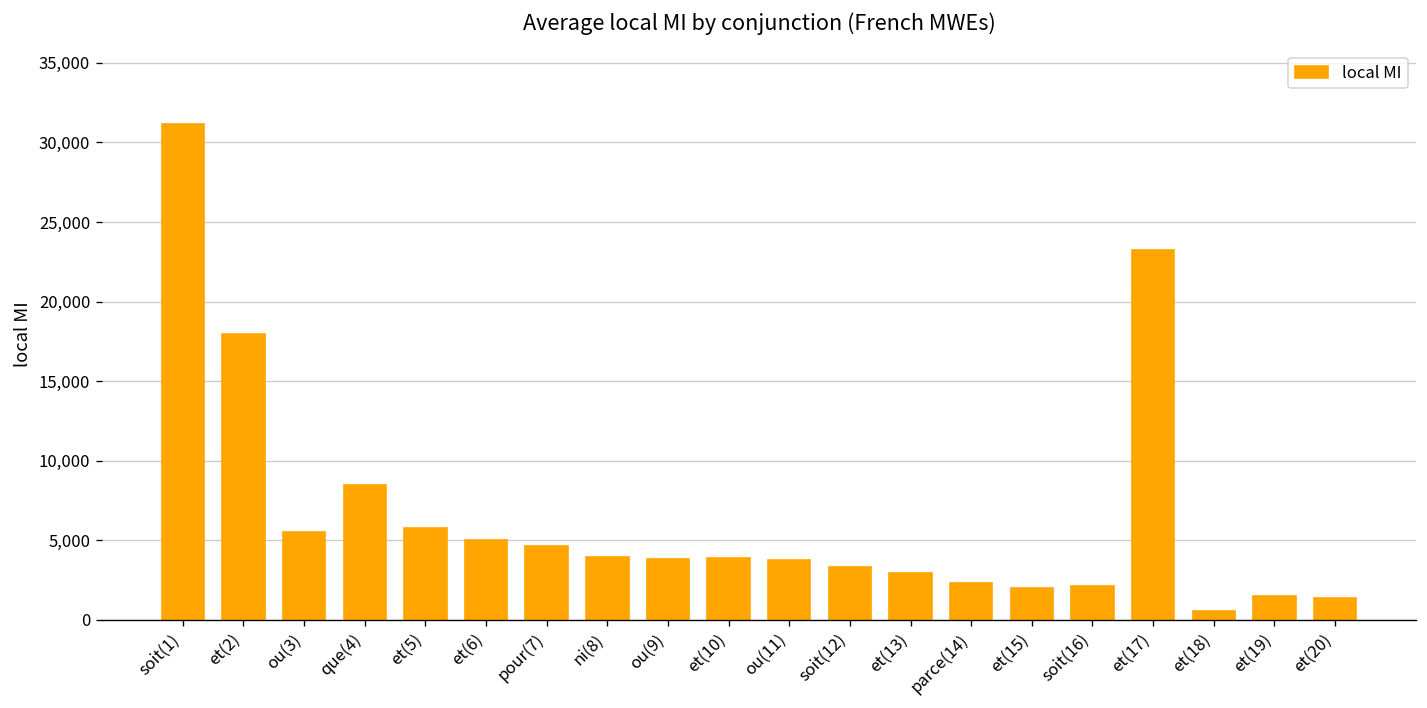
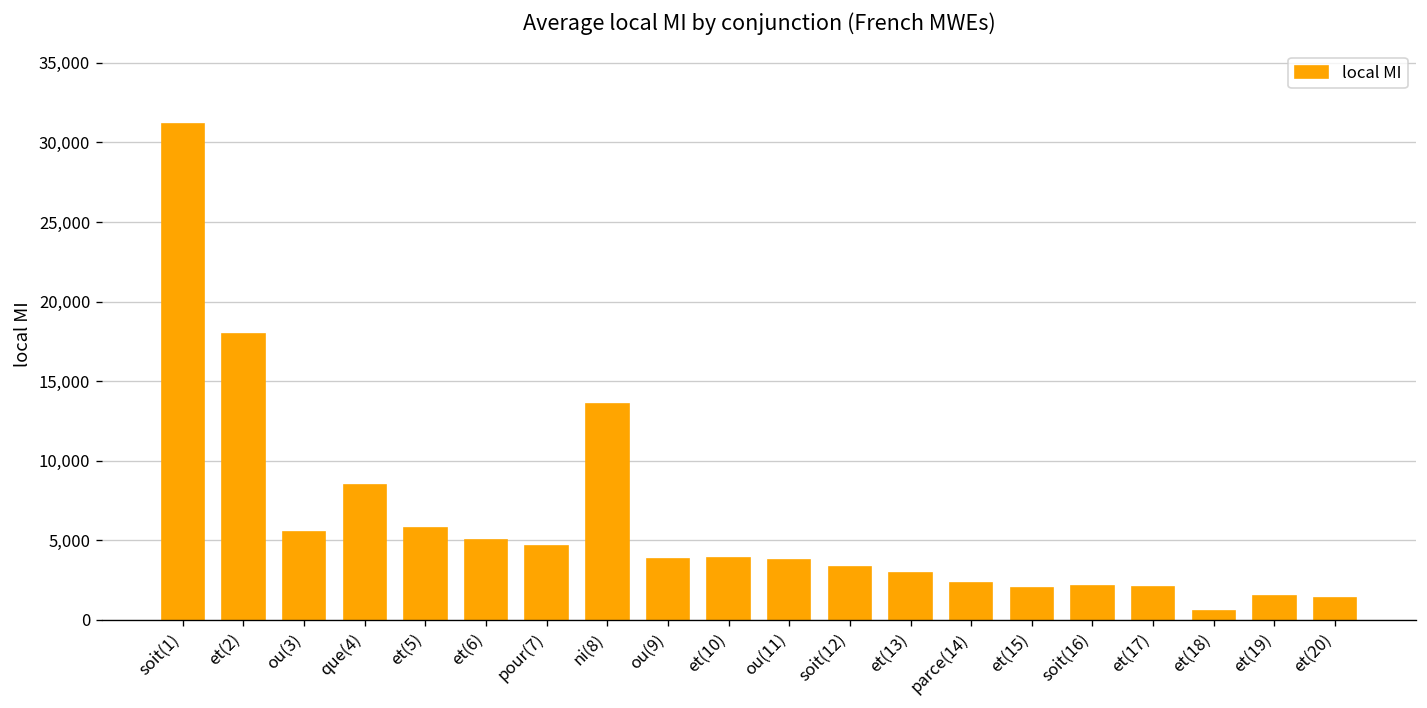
ni(8): 4,000 -> 13,500
et(17): 23,300 -> 2,000
